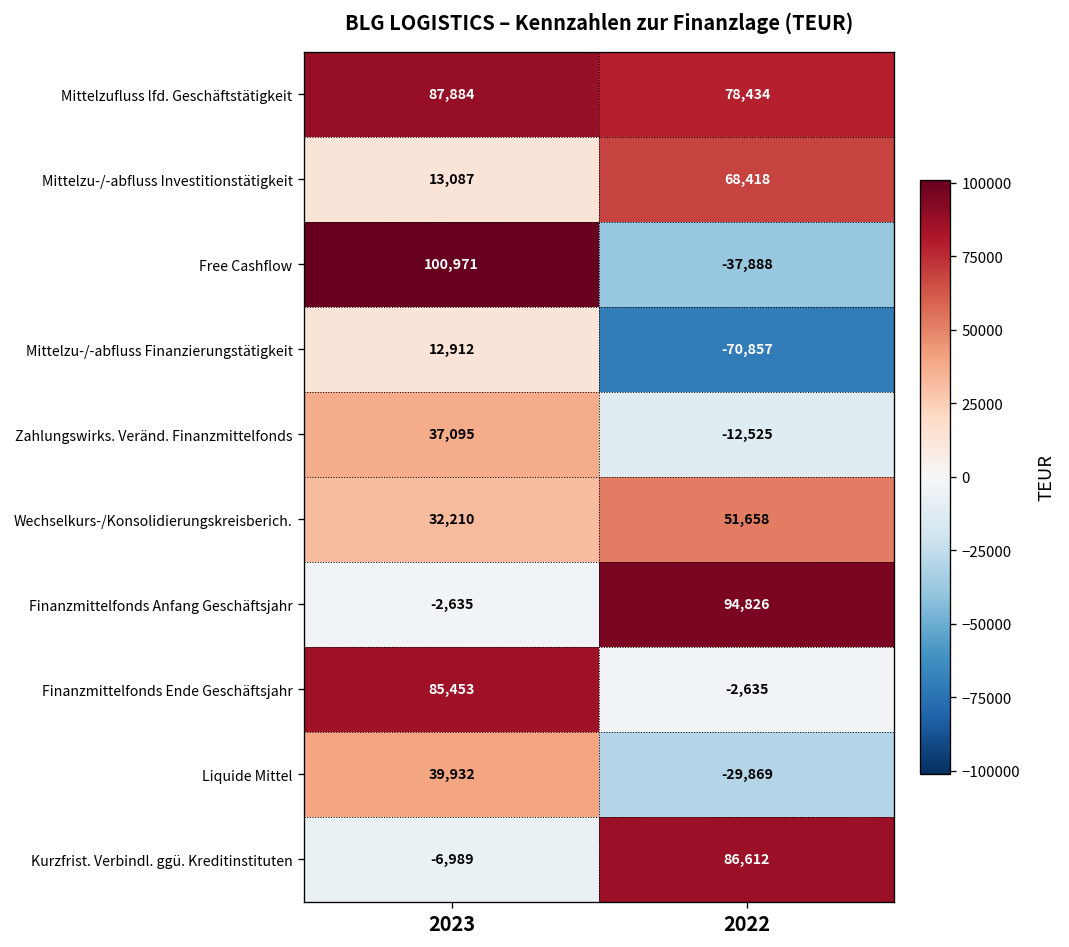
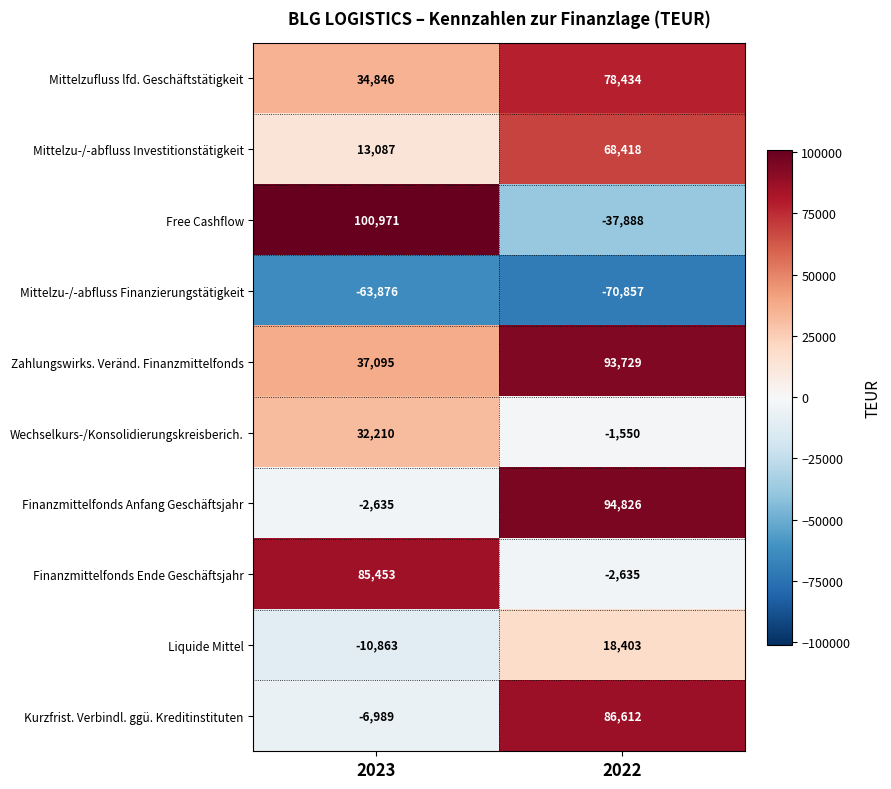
Mittelzufluss lfd. Geschäftstätigkeit, 2023: 87,884 -> 34,846
Mittelzu-/-abfluss Finanzierungstätigkeit, 2023: 12,912 -> -63,876
Zahlungswirks. Veränd. Finanzmittelfonds, 2022: -12,525 -> 93,729
Wechselkurs-/Konsolidierungskreisberich., 2022: 51,658 -> -1,550
Liquide Mittel, 2023: 39,932 -> -10,863
Liquide Mittel, 2022: -29,869 -> 18,403
